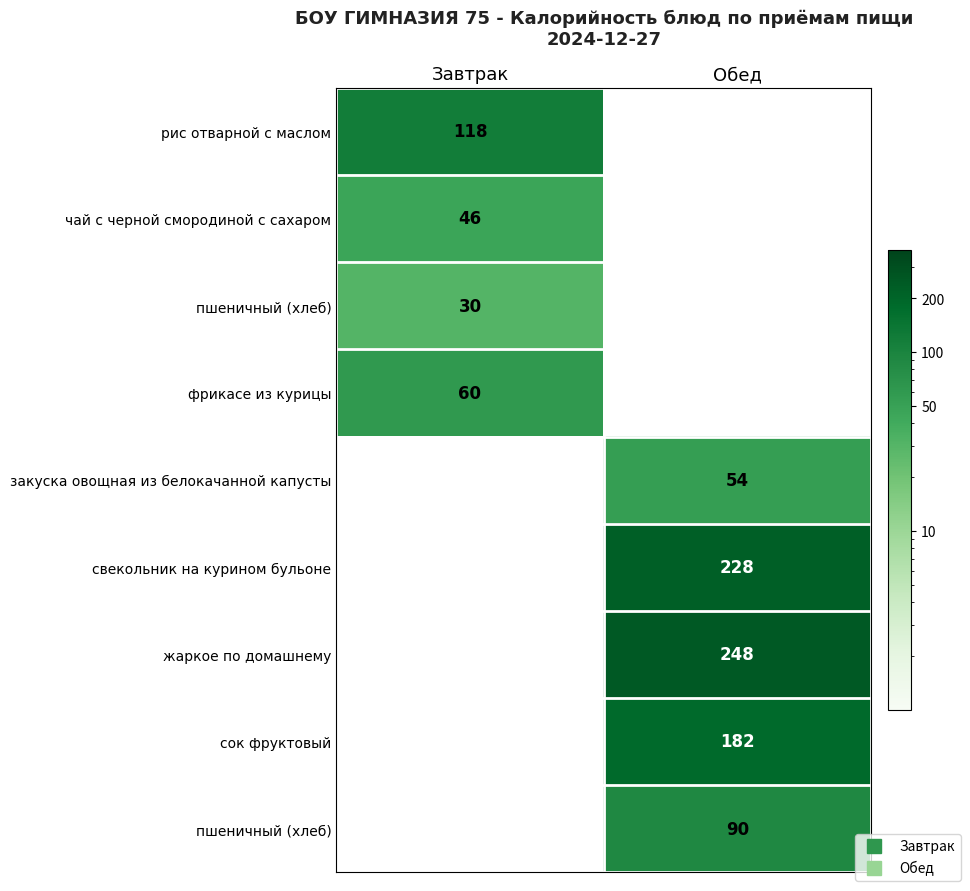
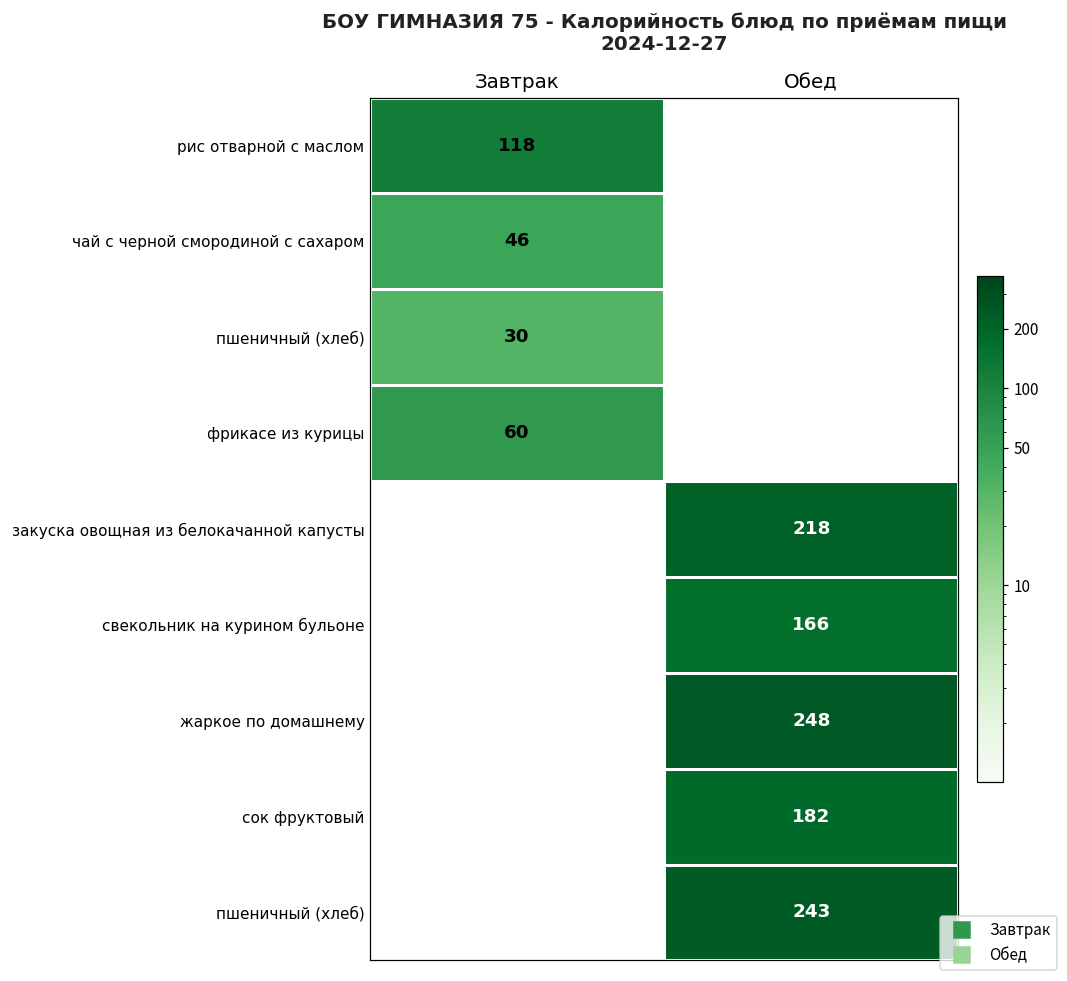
закуска овощная из белокачанной капусты, Обед: 54 -> 218
свекольник на курином бульоне, Обед: 228 -> 166
пшеничный (хлеб), Обед: 90 -> 243
